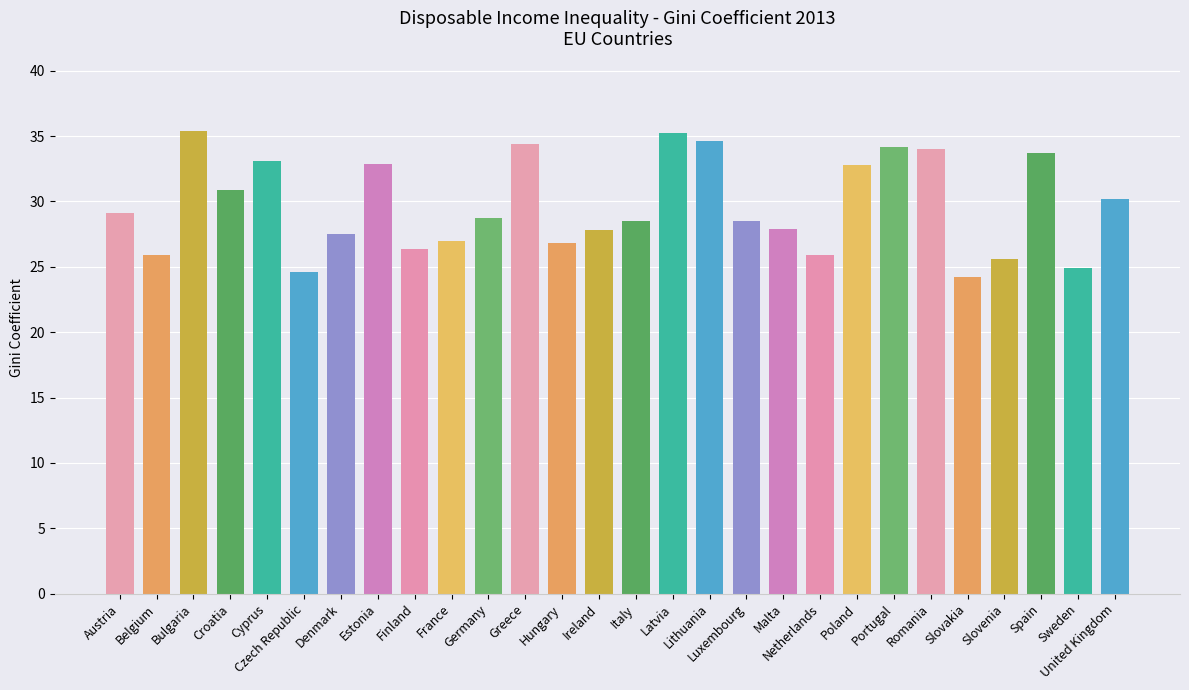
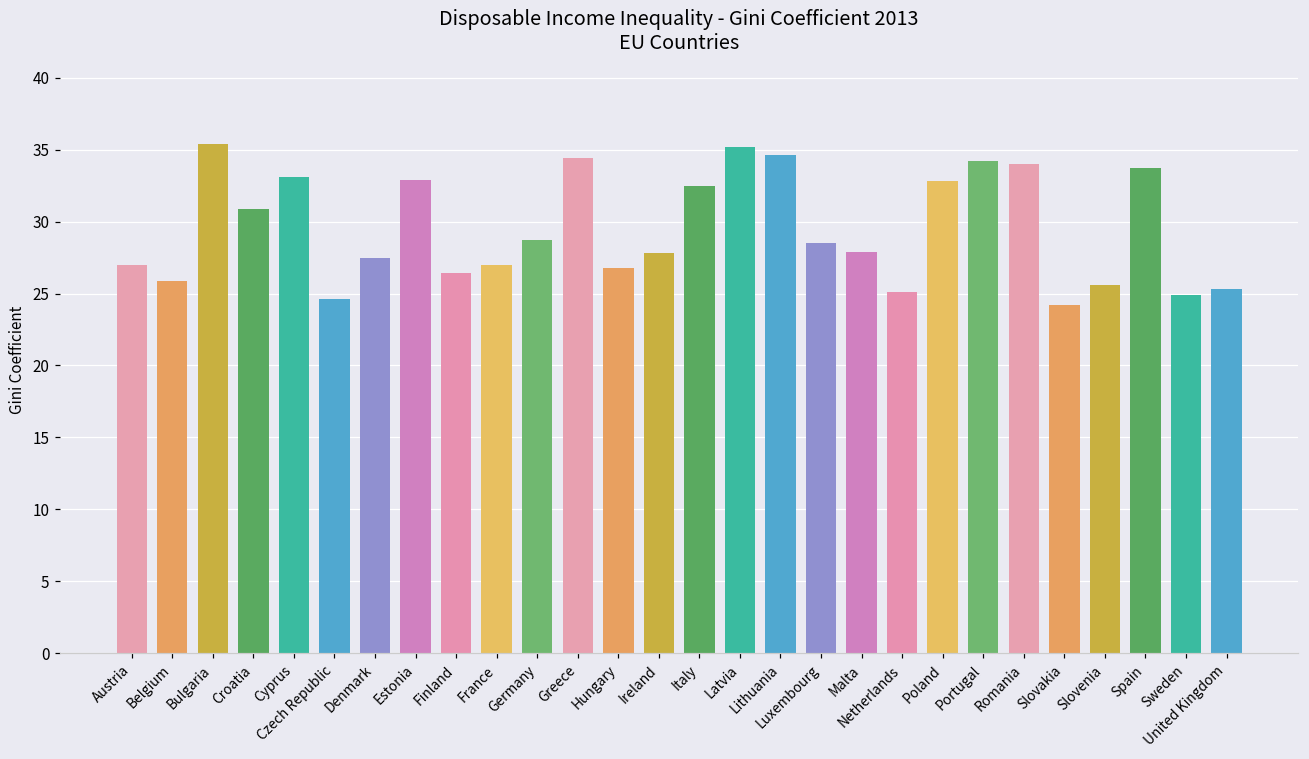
Austria: 29.1 -> 27.0
Italy: 28.5 -> 32.5
Netherlands: 25.9 -> 25.1
United Kingdom: 30.2 -> 25.3
